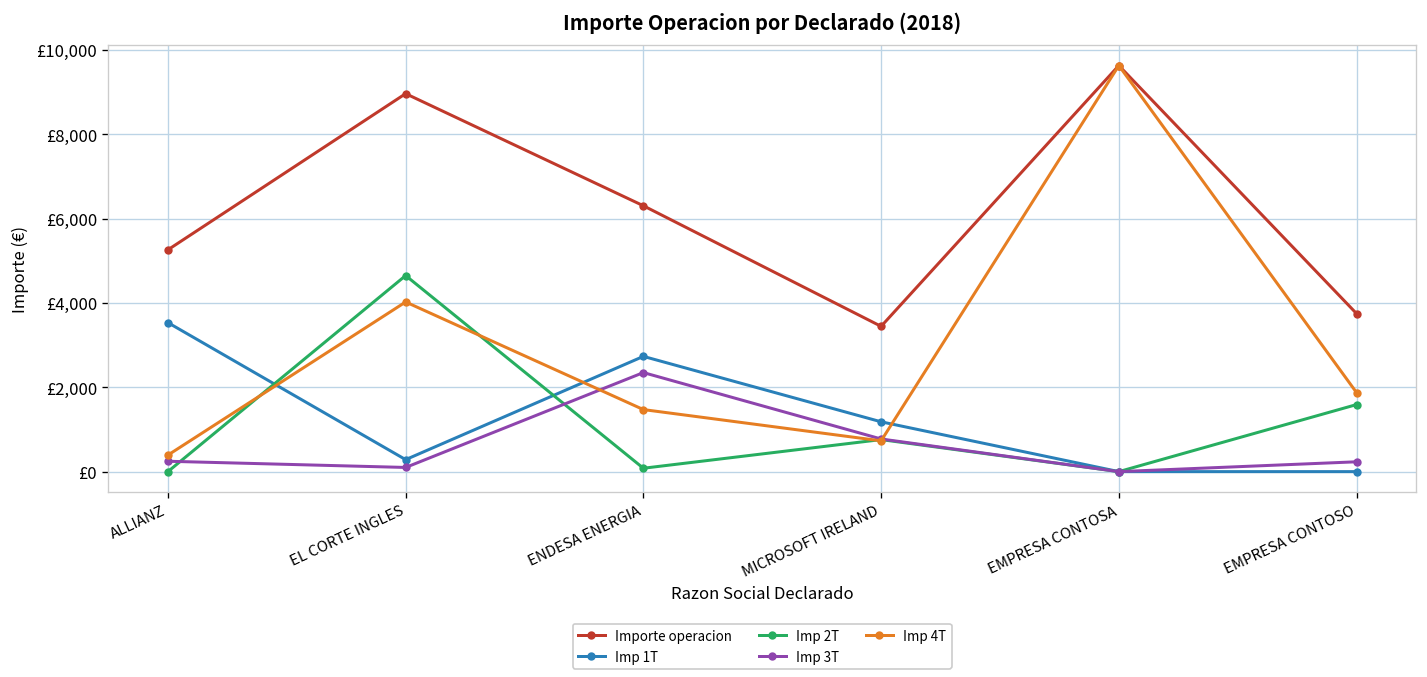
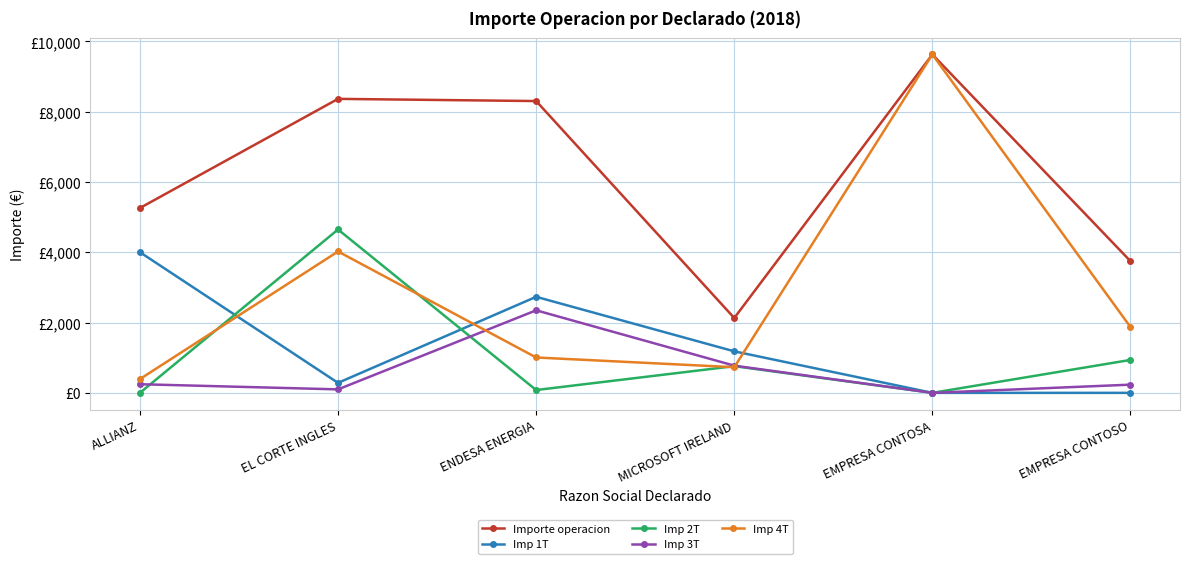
Imp 1T, ALLIANZ: £3,500 -> £4,000
Importe operacion, EL CORTE INGLES: £9,000 -> £8,400
Importe operacion, ENDESA ENERGIA: £6,300 -> £8,300
Imp 4T, ENDESA ENERGIA: £1,500 -> £1,000
Importe operacion, MICROSOFT IRELAND: £3,400 -> £2,100
Imp 2T, EMPRESA CONTOSO: £1,600 -> £900
